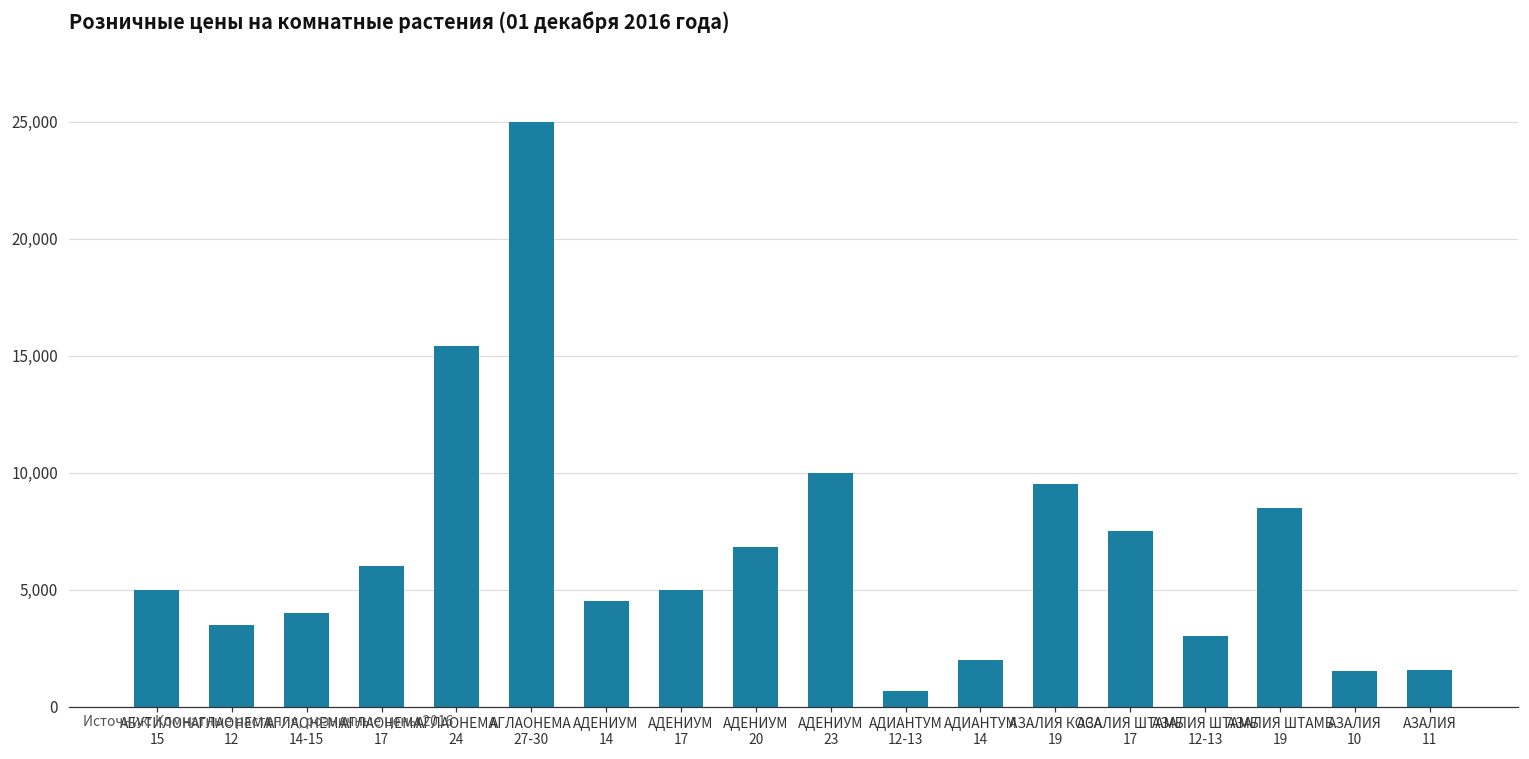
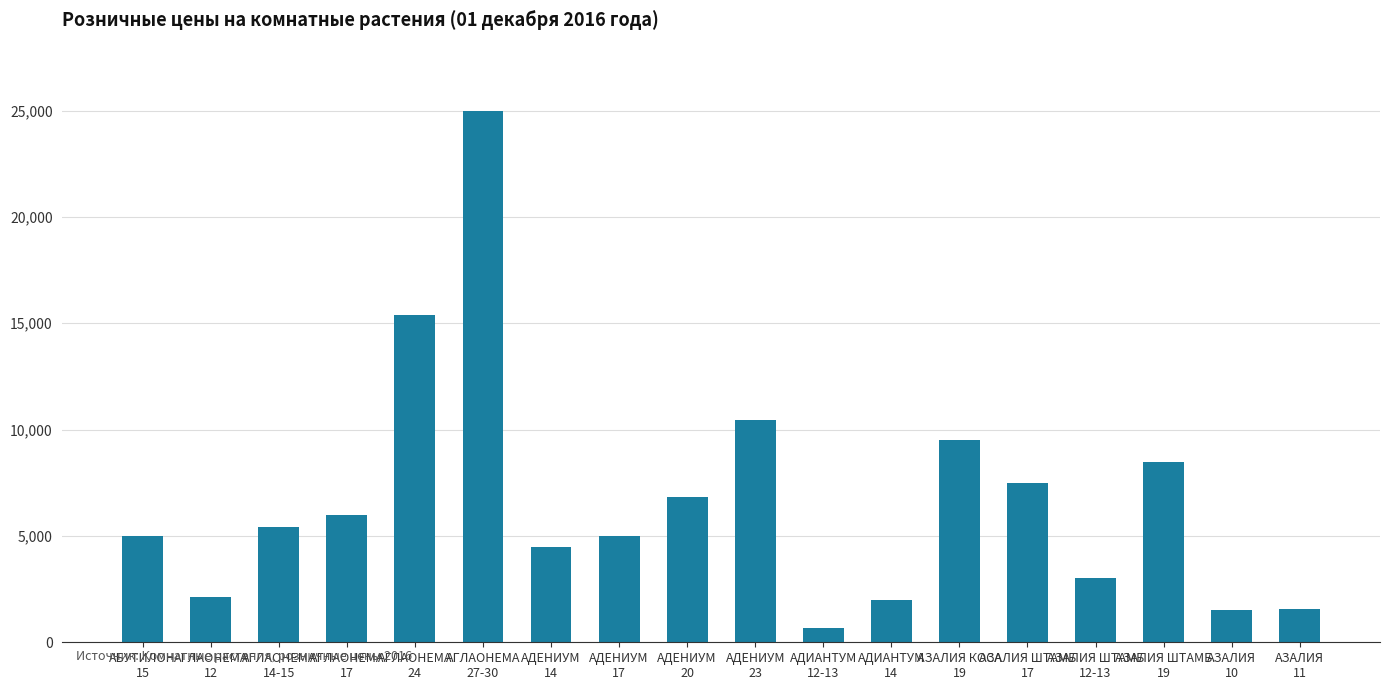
АГЛАОНЕМА 12: 3,500 -> 2,100
АГЛАОНЕМА 14-15: 4,000 -> 5,400
АДЕНИУМ 23: 10,000 -> 10,400
